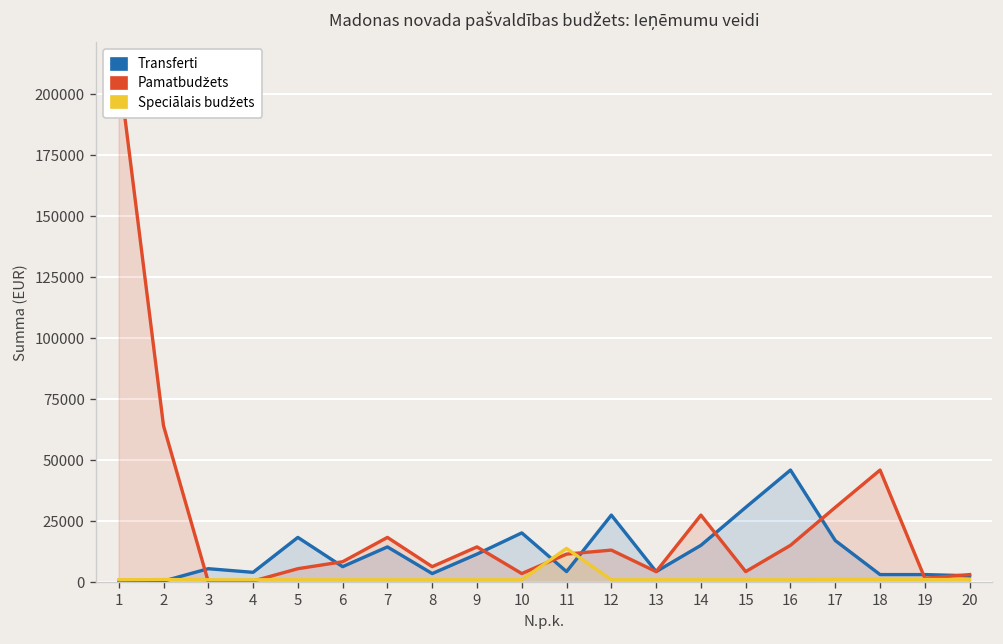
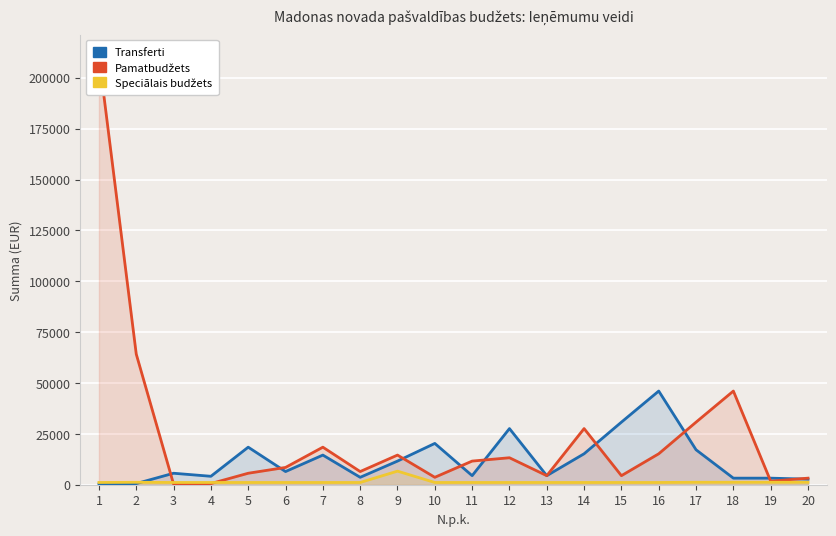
Speciālais budžets, 9: 1000 -> 7000
Speciālais budžets, 11: 14000 -> 1000
